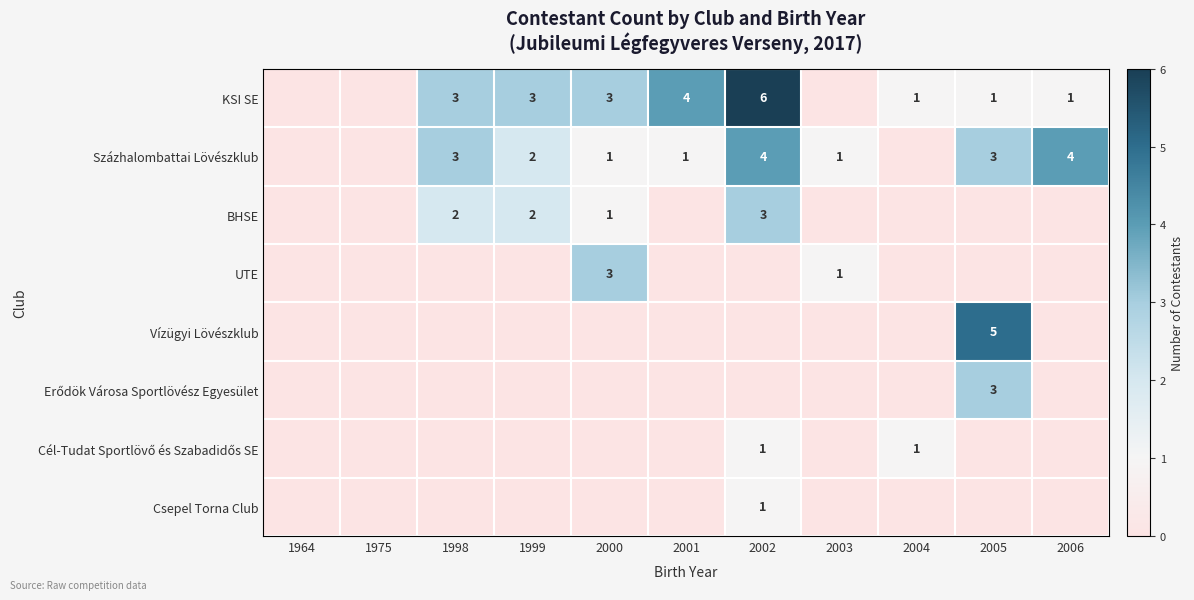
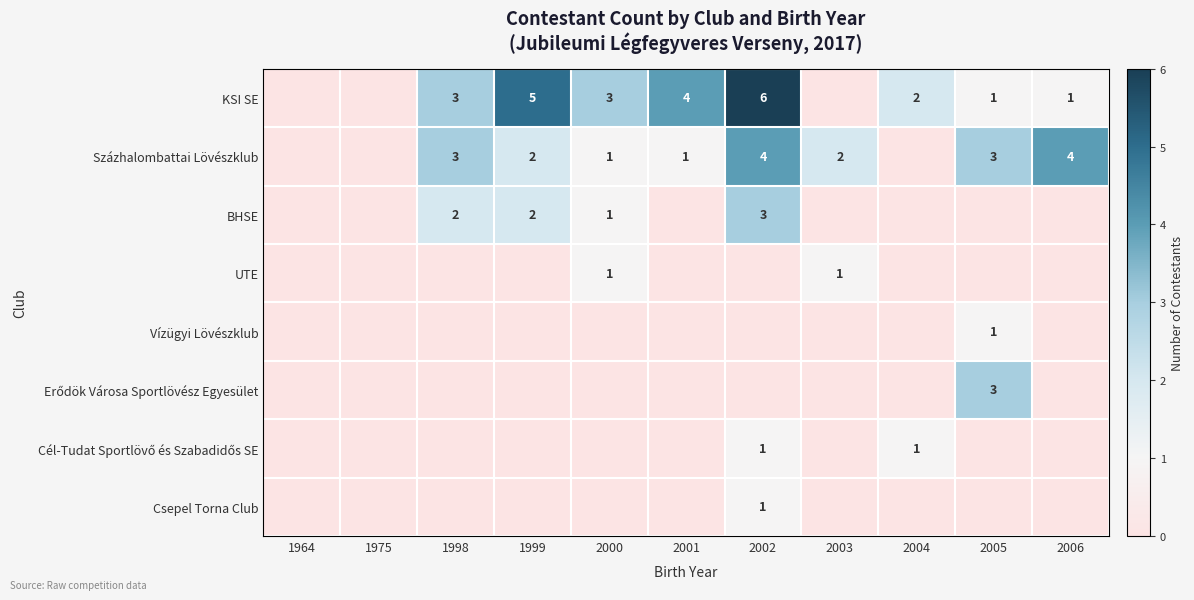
KSI SE, 1999: 3 -> 5
KSI SE, 2004: 1 -> 2
Százhalombattai Lövészklub, 2003: 1 -> 2
UTE, 2000: 3 -> 1
Vízügyi Lövészklub, 2005: 5 -> 1
